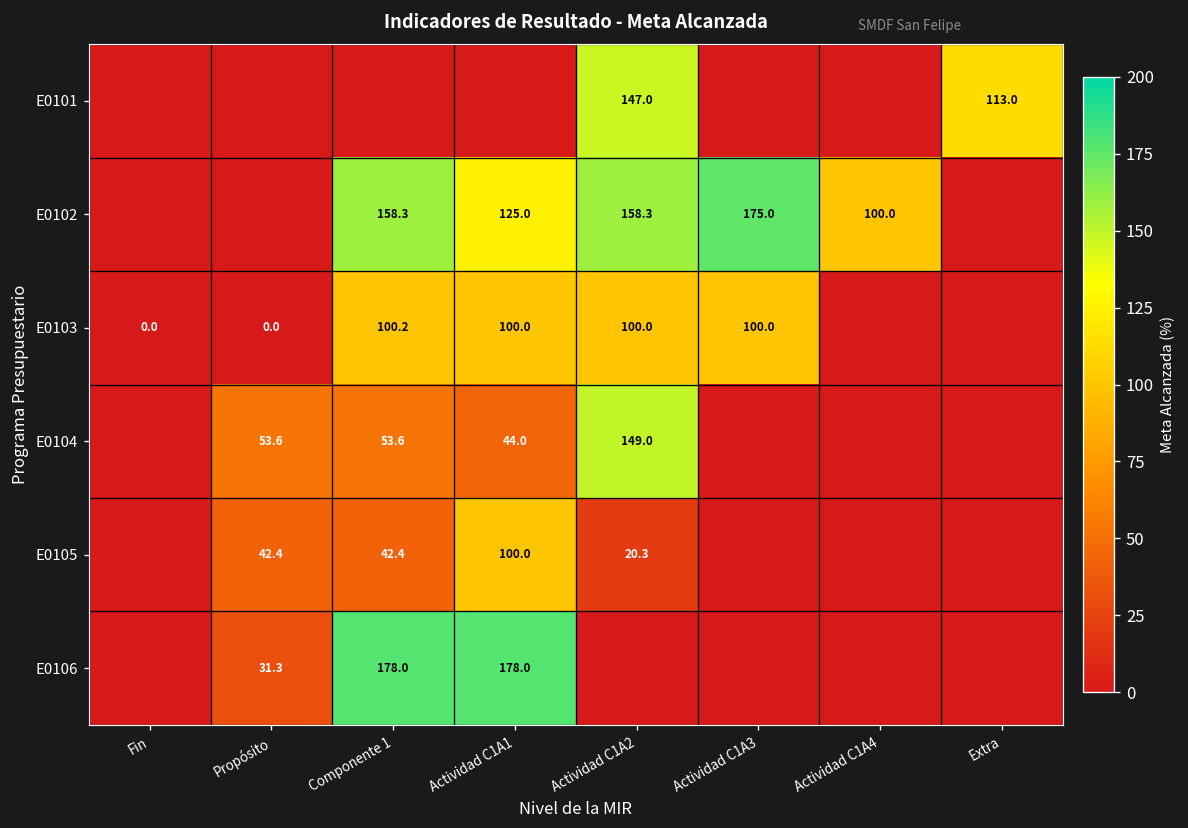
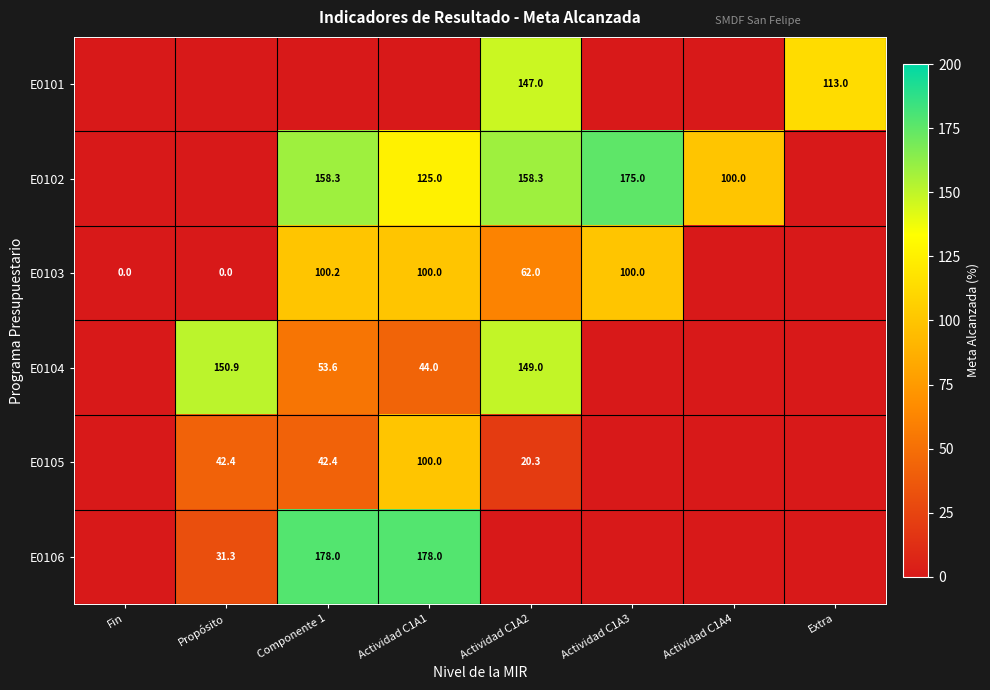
E0103, Actividad C1A2: 100.0 -> 62.0
E0104, Propósito: 53.6 -> 150.9
